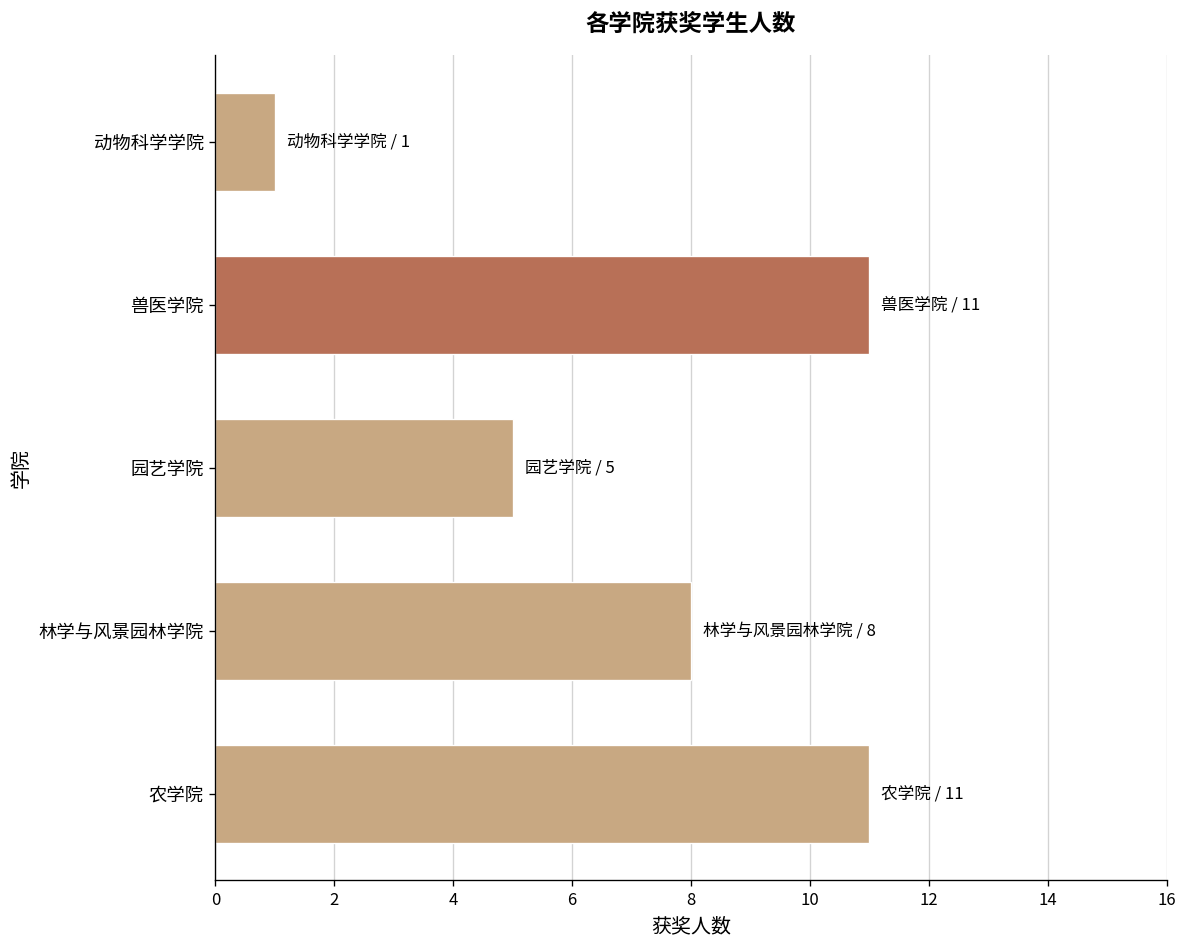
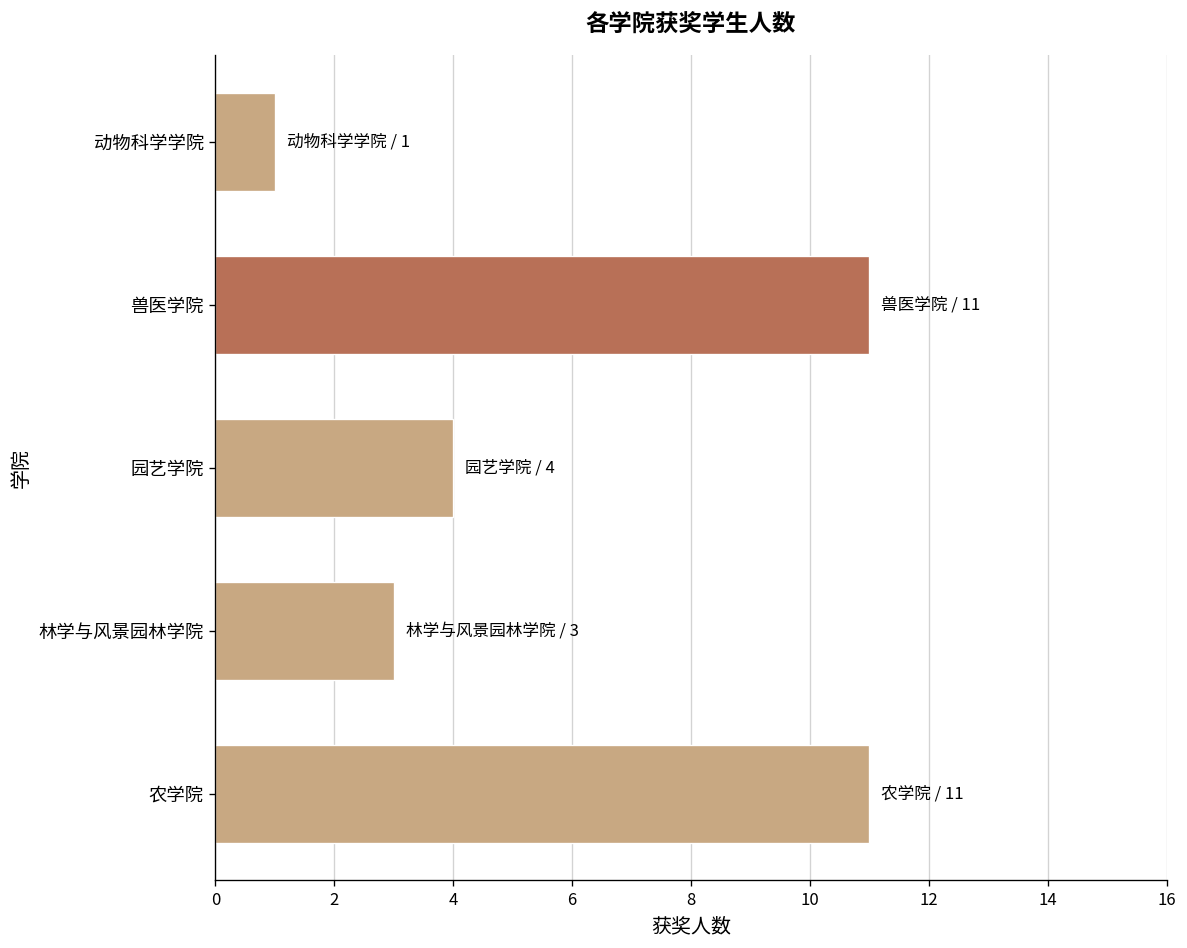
园艺学院: 5 -> 4
林学与风景园林学院: 8 -> 3
